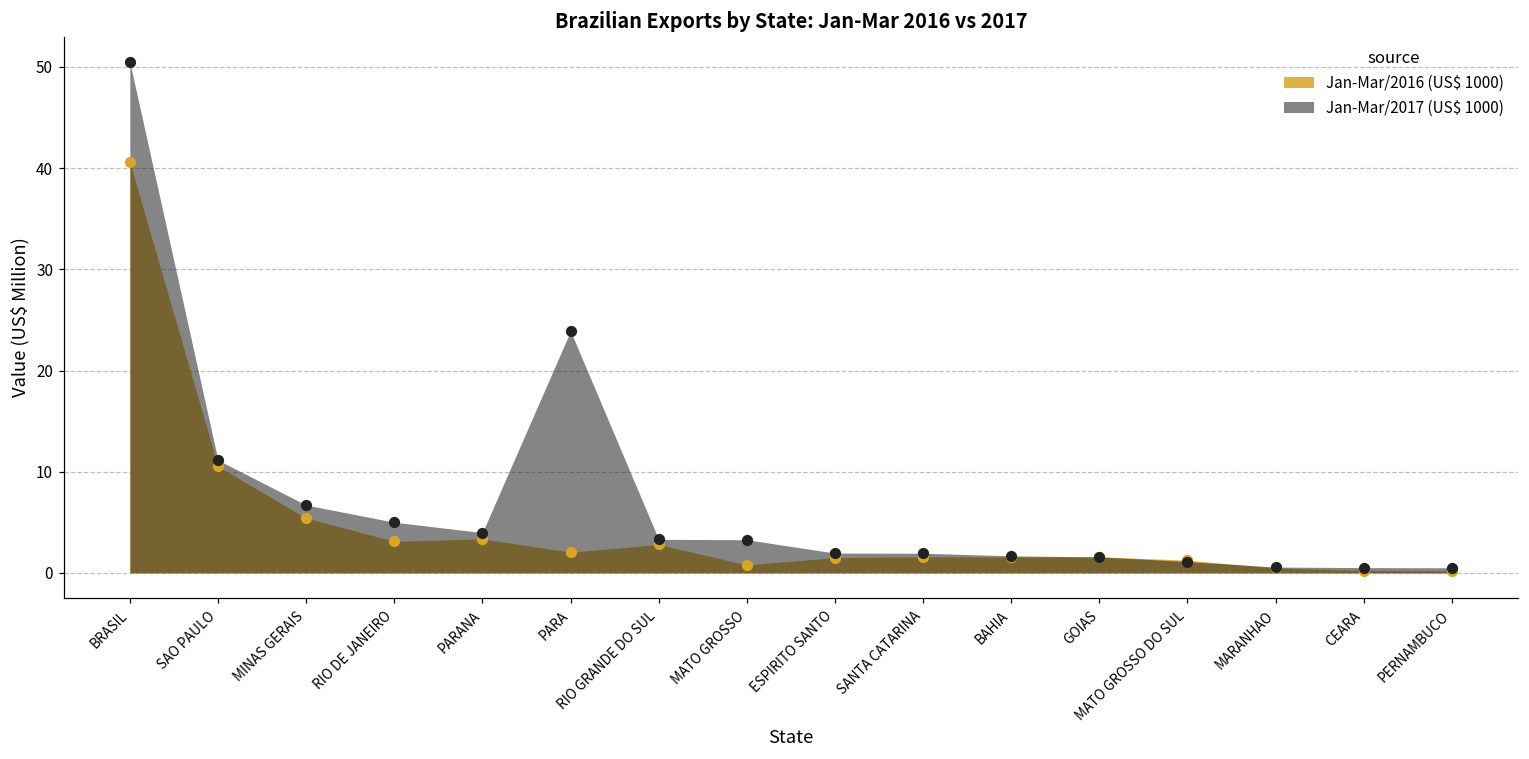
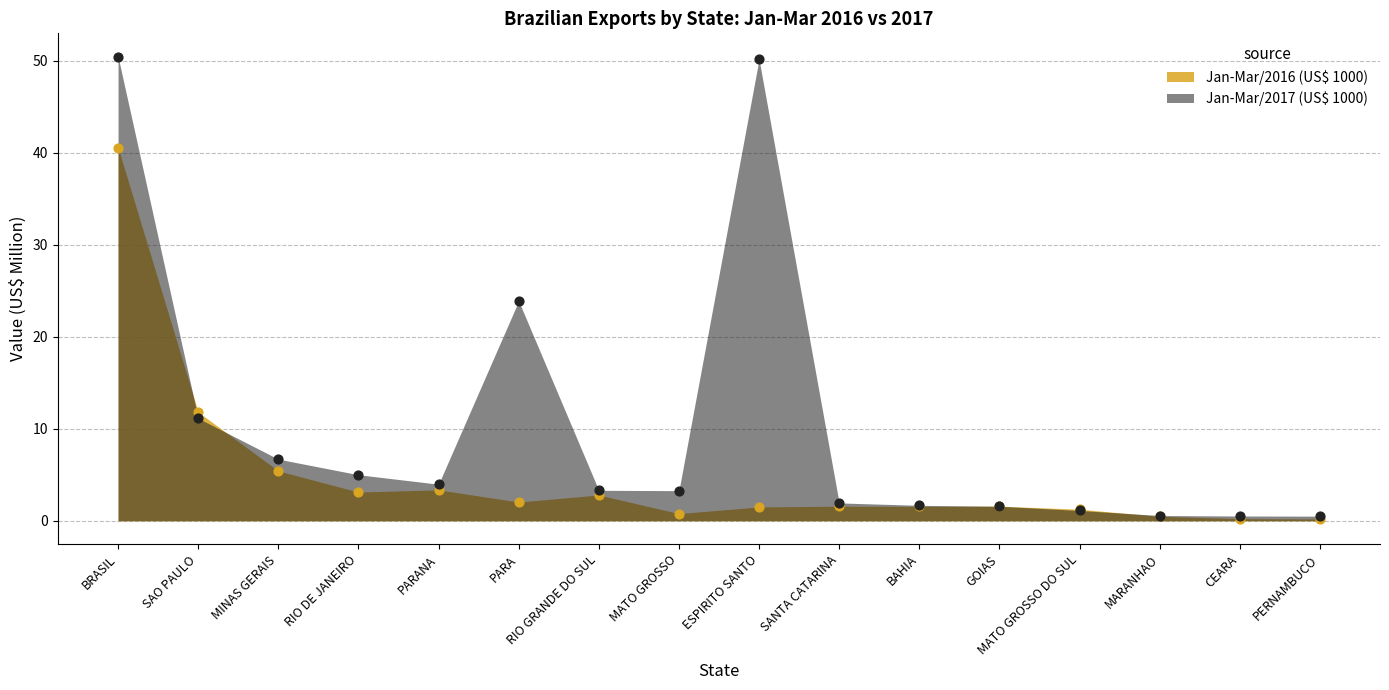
Jan-Mar/2016 (US$ 1000), SAO PAULO: 11 -> 12
Jan-Mar/2017 (US$ 1000), ESPIRITO SANTO: 2 -> 50
